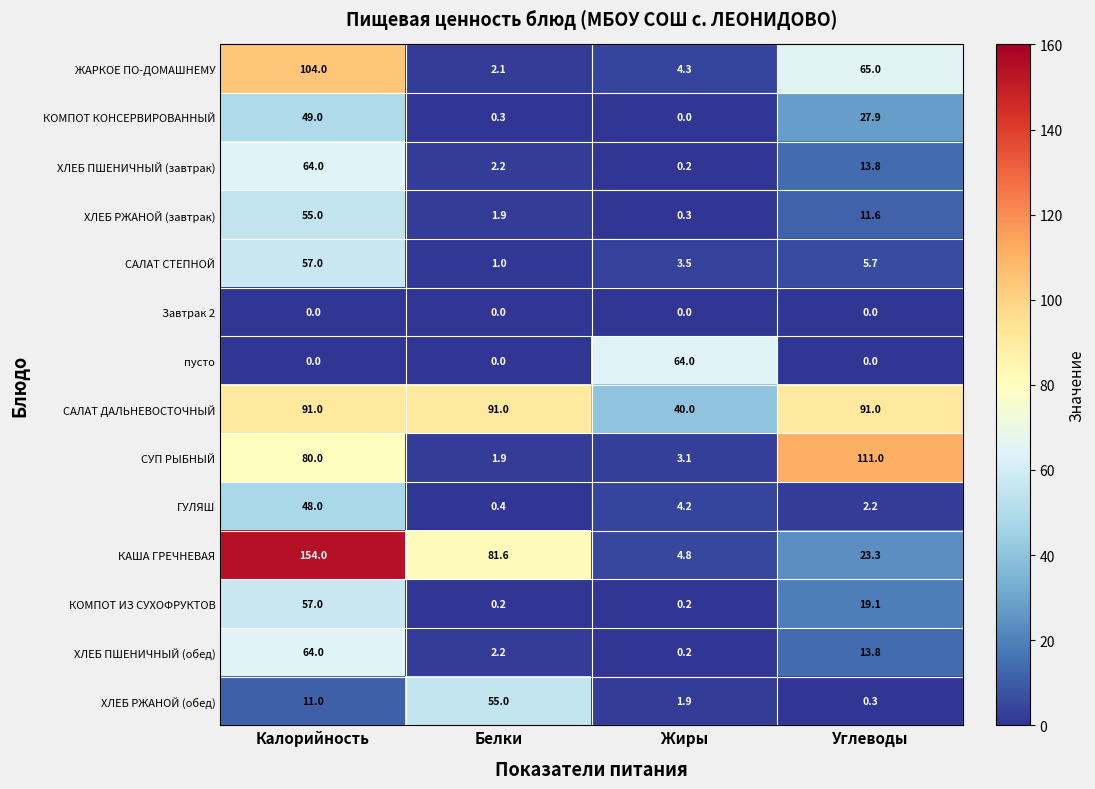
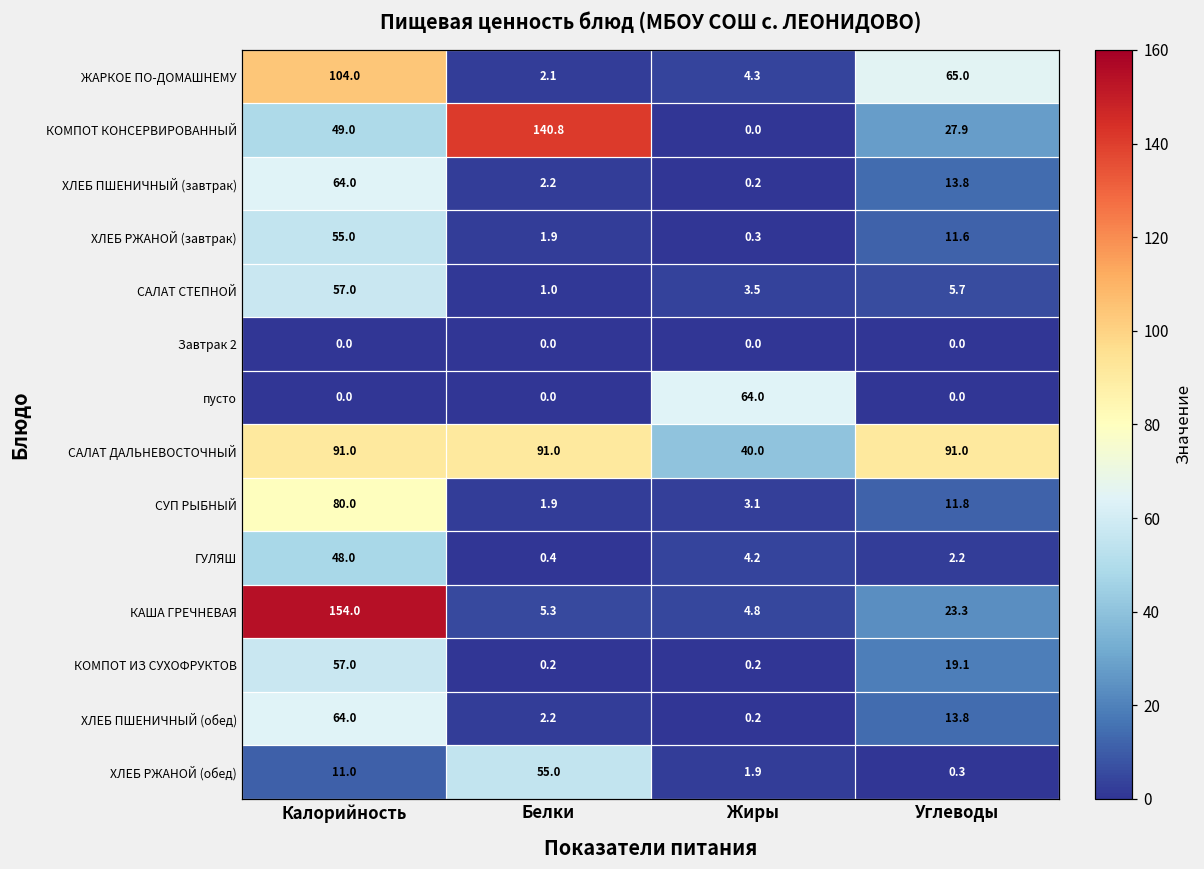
КОМПОТ КОНСЕРВИРОВАННЫЙ, Белки: 0.3 -> 140.8
СУП РЫБНЫЙ, Углеводы: 111.0 -> 11.8
КАША ГРЕЧНЕВАЯ, Белки: 81.6 -> 5.3
